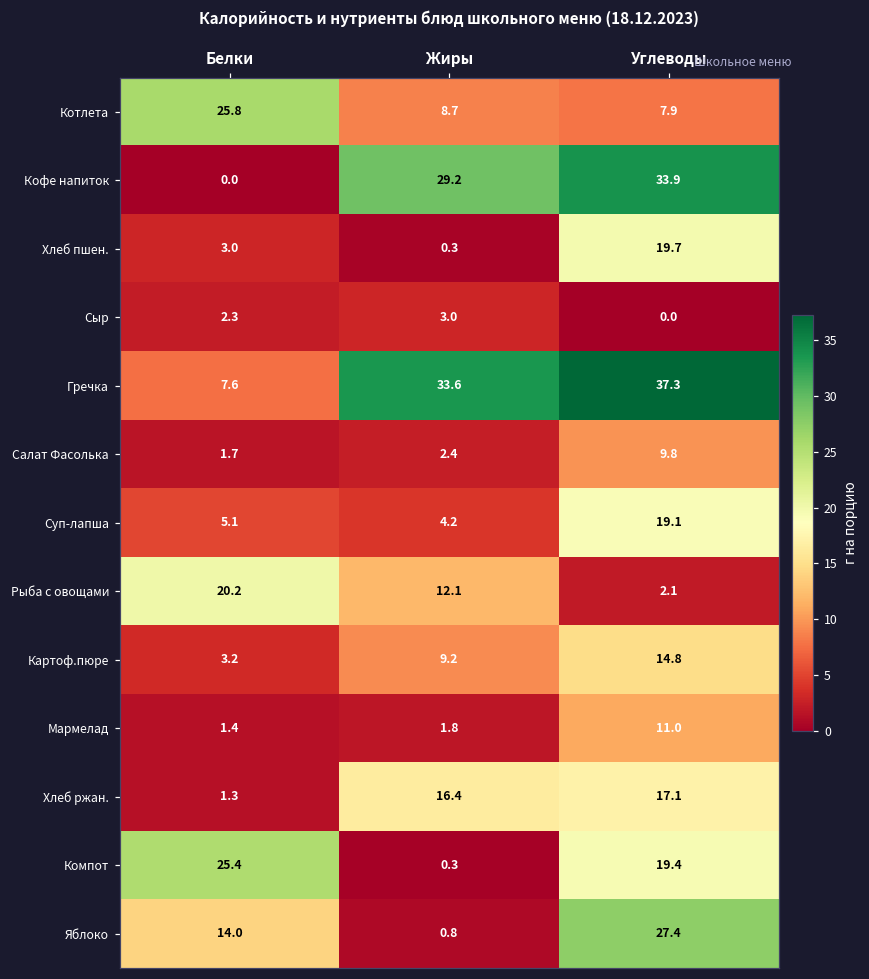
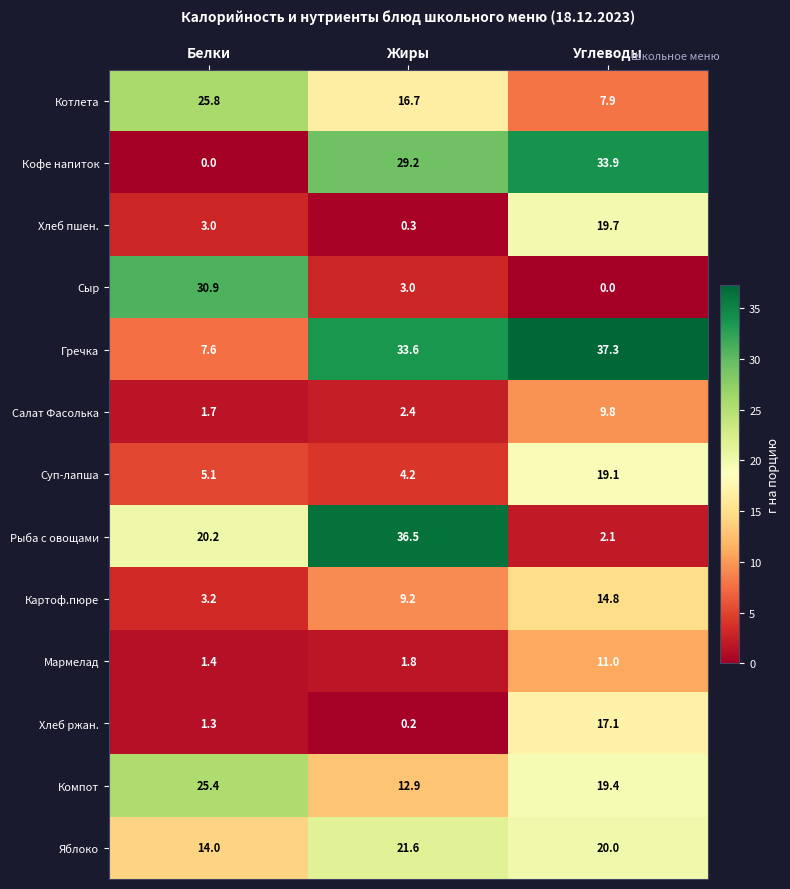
Котлета, Жиры: 8.7 -> 16.7
Сыр, Белки: 2.3 -> 30.9
Рыба с овощами, Жиры: 12.1 -> 36.5
Хлеб ржан., Жиры: 16.4 -> 0.2
Компот, Жиры: 0.3 -> 12.9
Яблоко, Жиры: 0.8 -> 21.6
Яблоко, Углеводы: 27.4 -> 20.0
